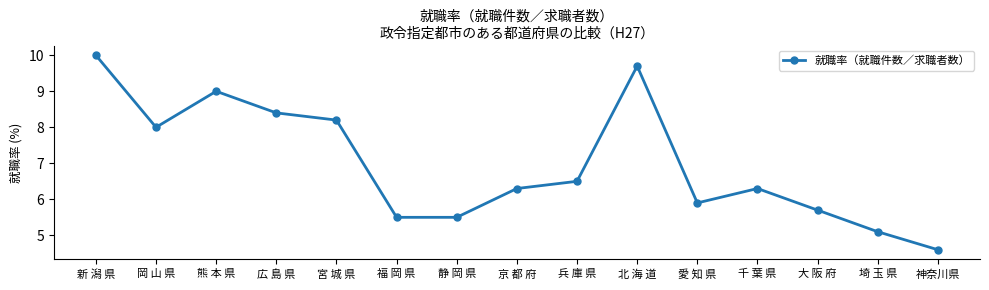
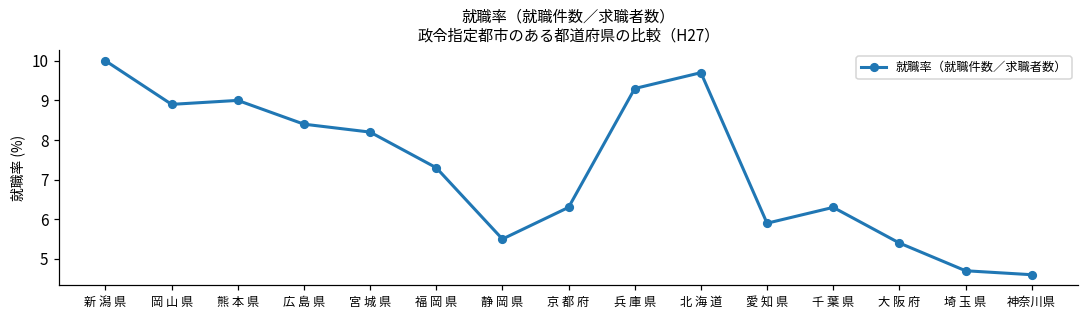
岡 山 県: 8.0 -> 8.9
福 岡 県: 5.5 -> 7.3
兵 庫 県: 6.5 -> 9.3
大 阪 府: 5.7 -> 5.4
埼 玉 県: 5.1 -> 4.7
